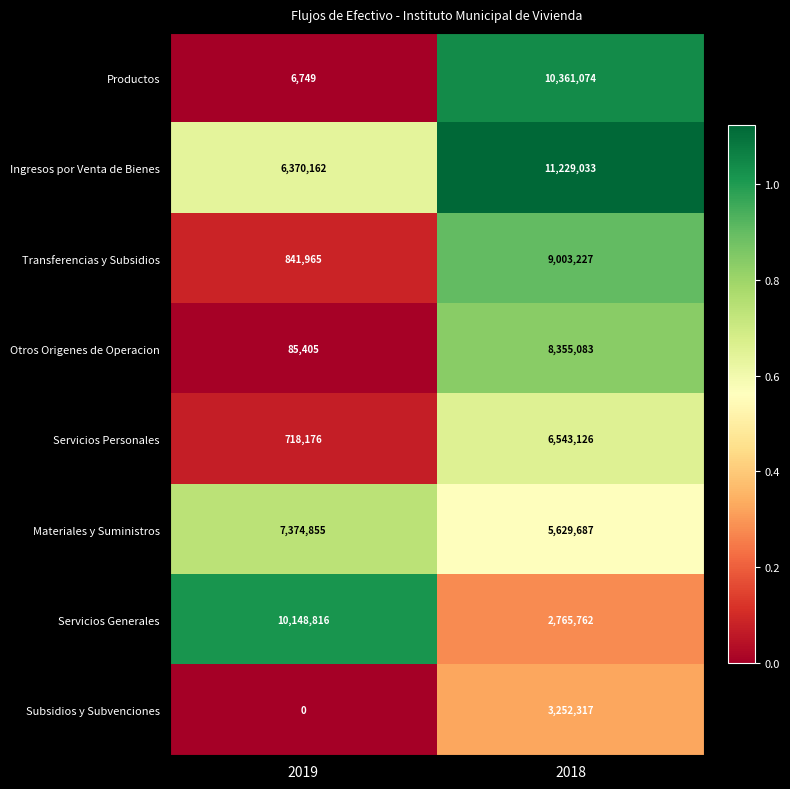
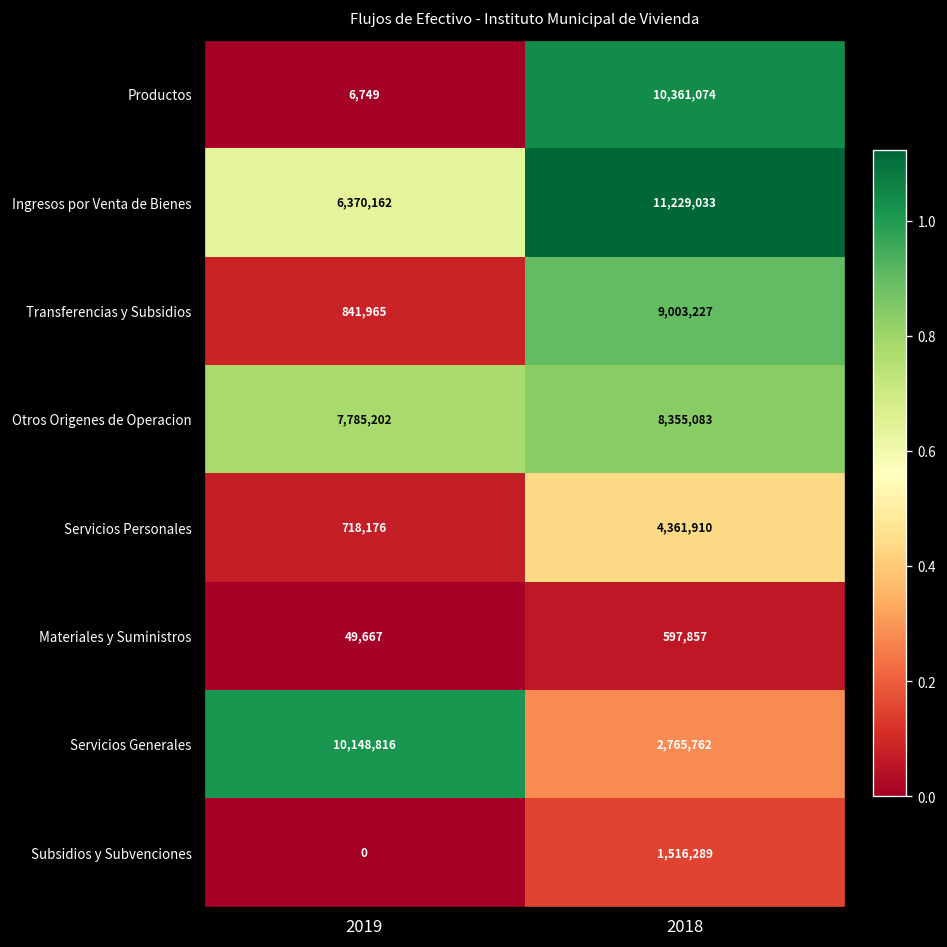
Otros Origenes de Operacion, 2019: 85,405 -> 7,785,202
Servicios Personales, 2018: 6,543,126 -> 4,361,910
Materiales y Suministros, 2019: 7,374,855 -> 49,667
Materiales y Suministros, 2018: 5,629,687 -> 597,857
Subsidios y Subvenciones, 2018: 3,252,317 -> 1,516,289
